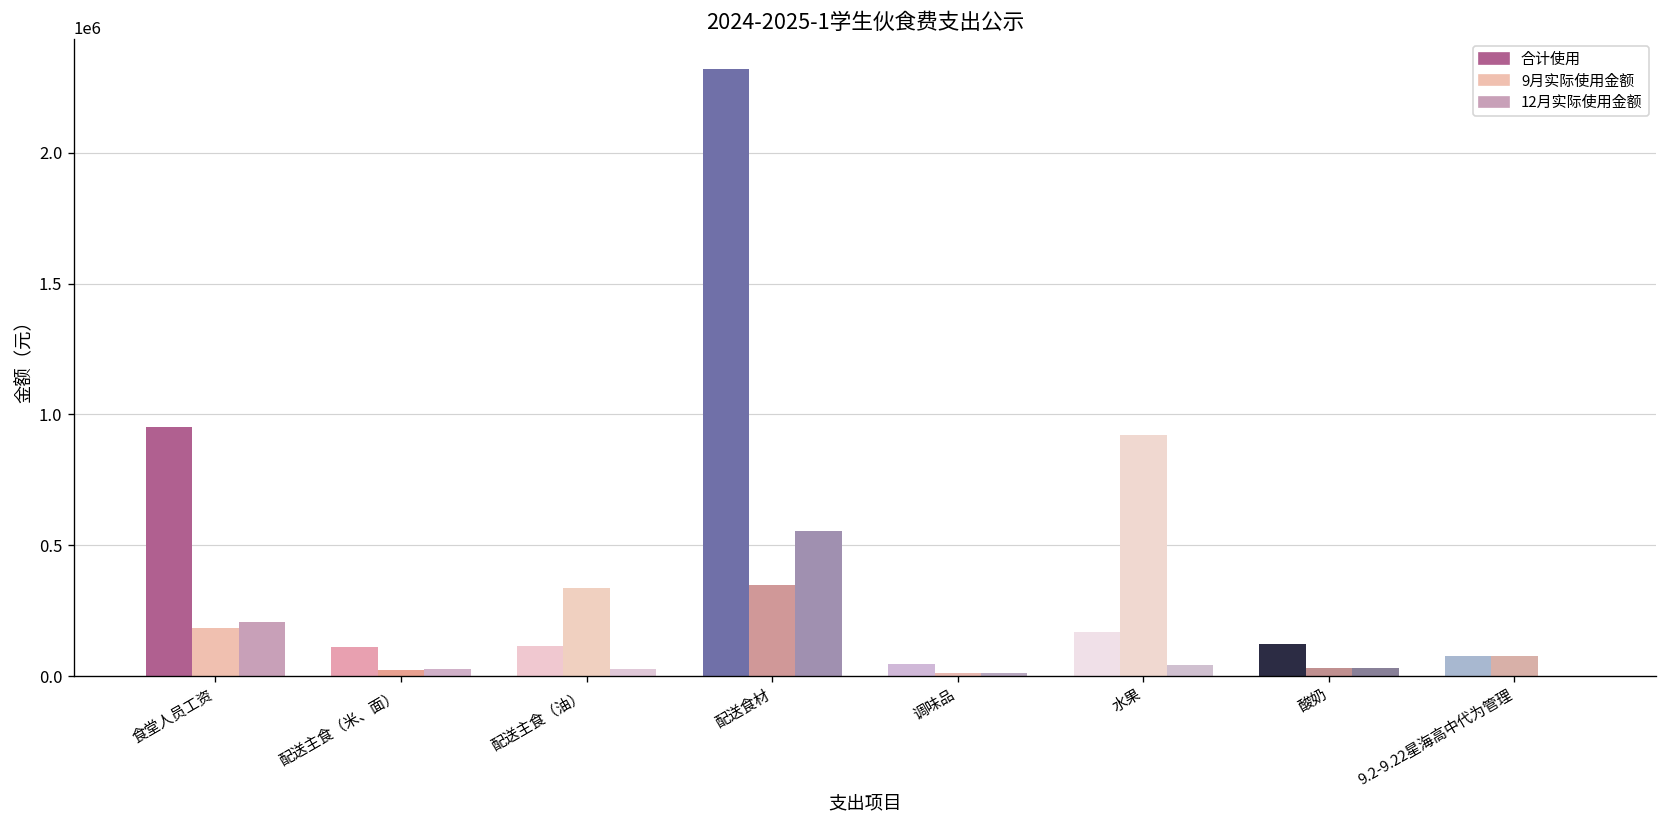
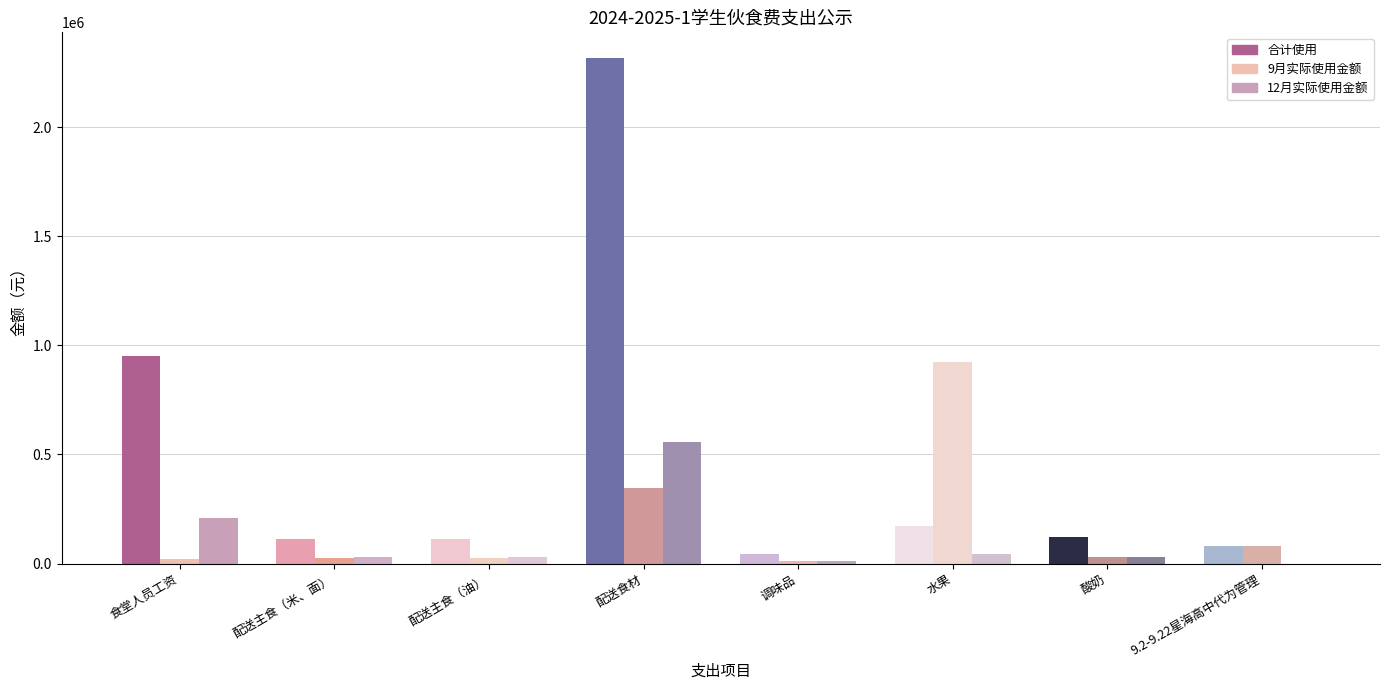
食堂人员工资: 180000 -> 20000
配送主食（油）: 340000 -> 30000
